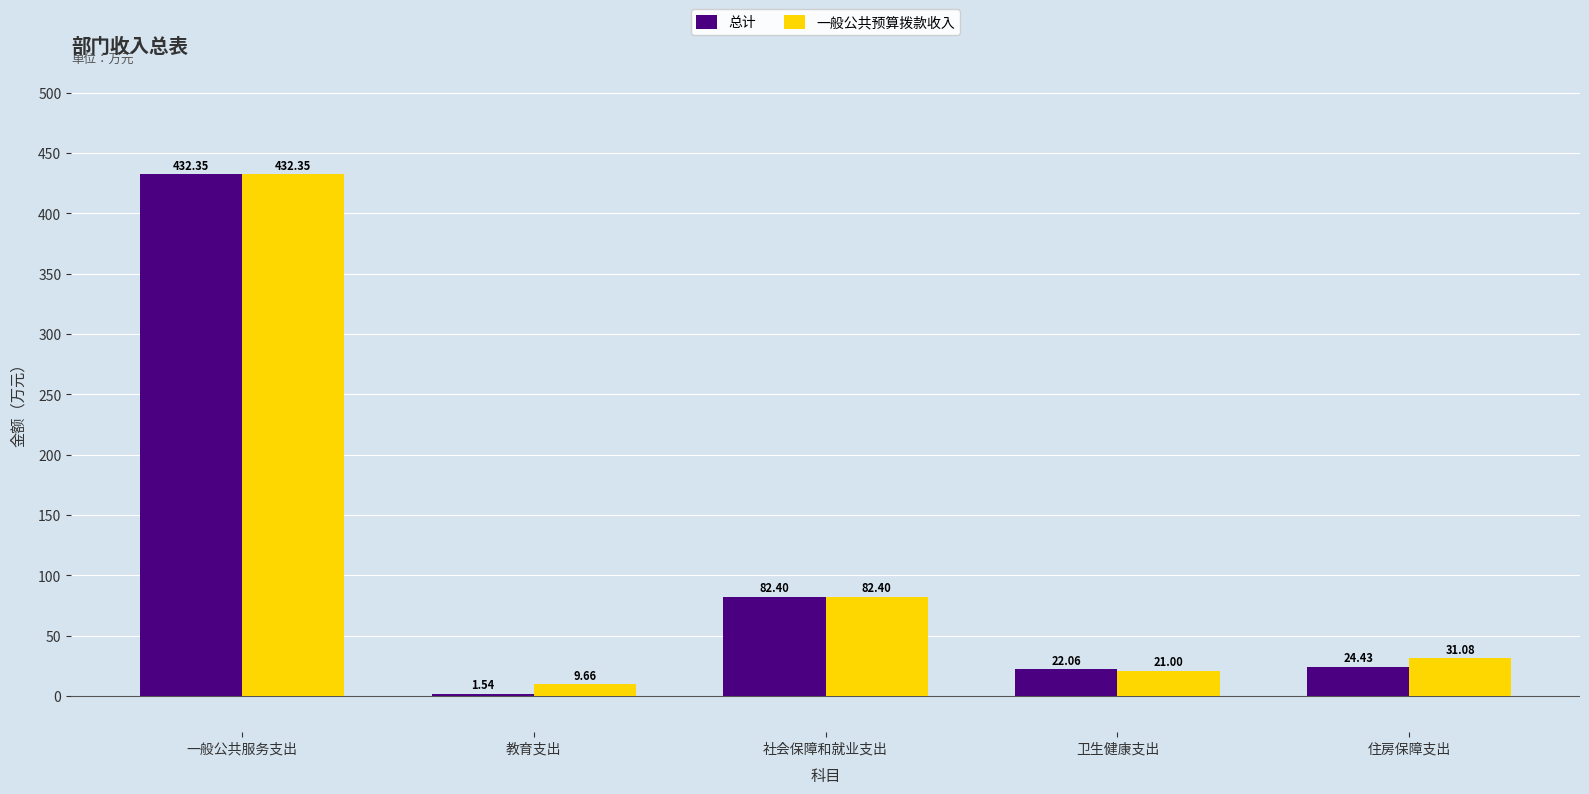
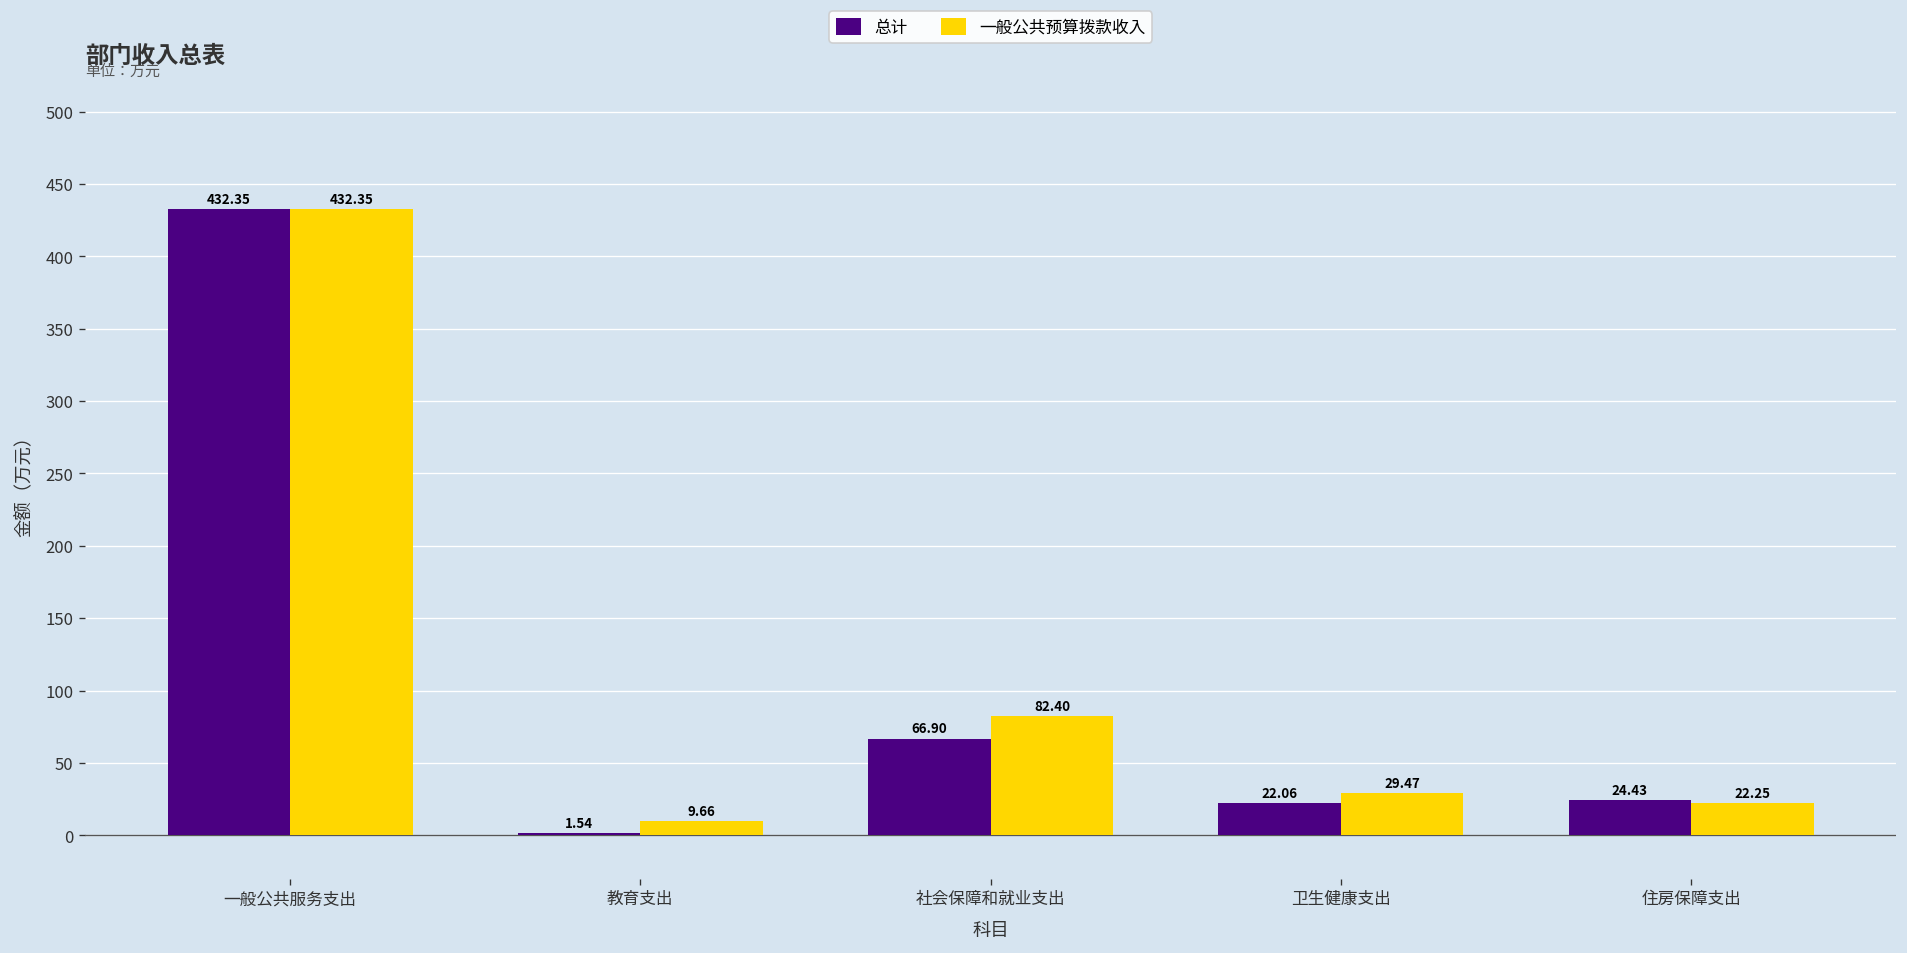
总计, 社会保障和就业支出: 82.40 -> 66.90
一般公共预算拨款收入, 卫生健康支出: 21.00 -> 29.47
一般公共预算拨款收入, 住房保障支出: 31.08 -> 22.25
